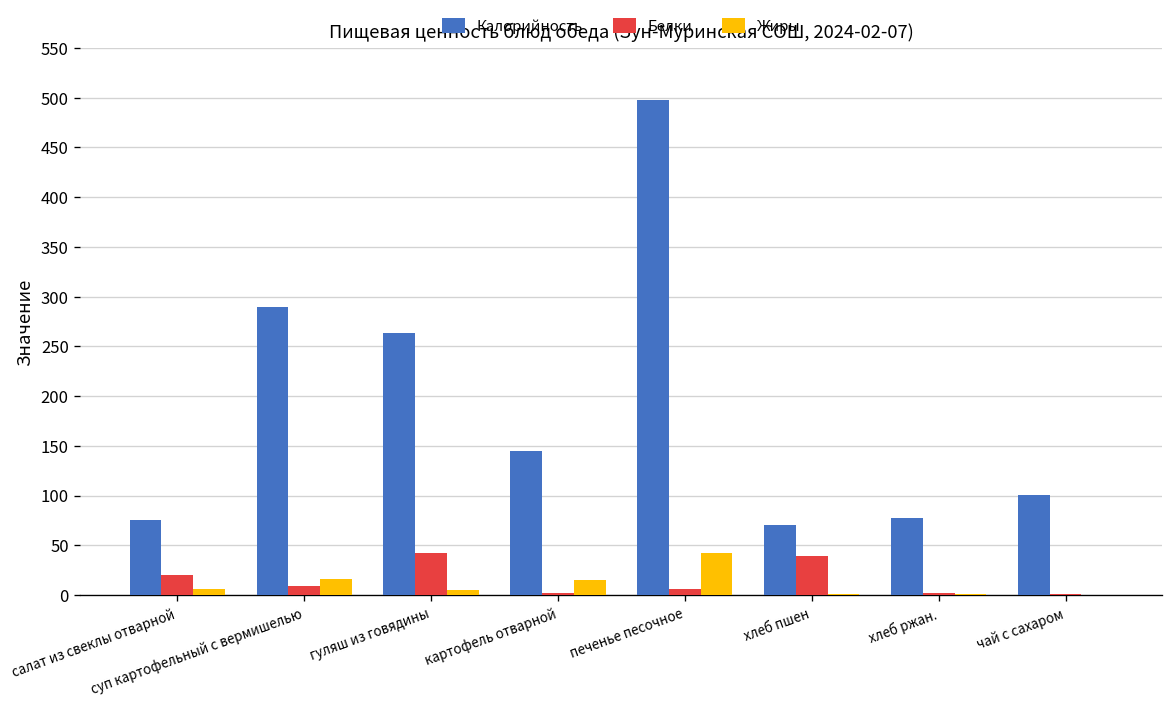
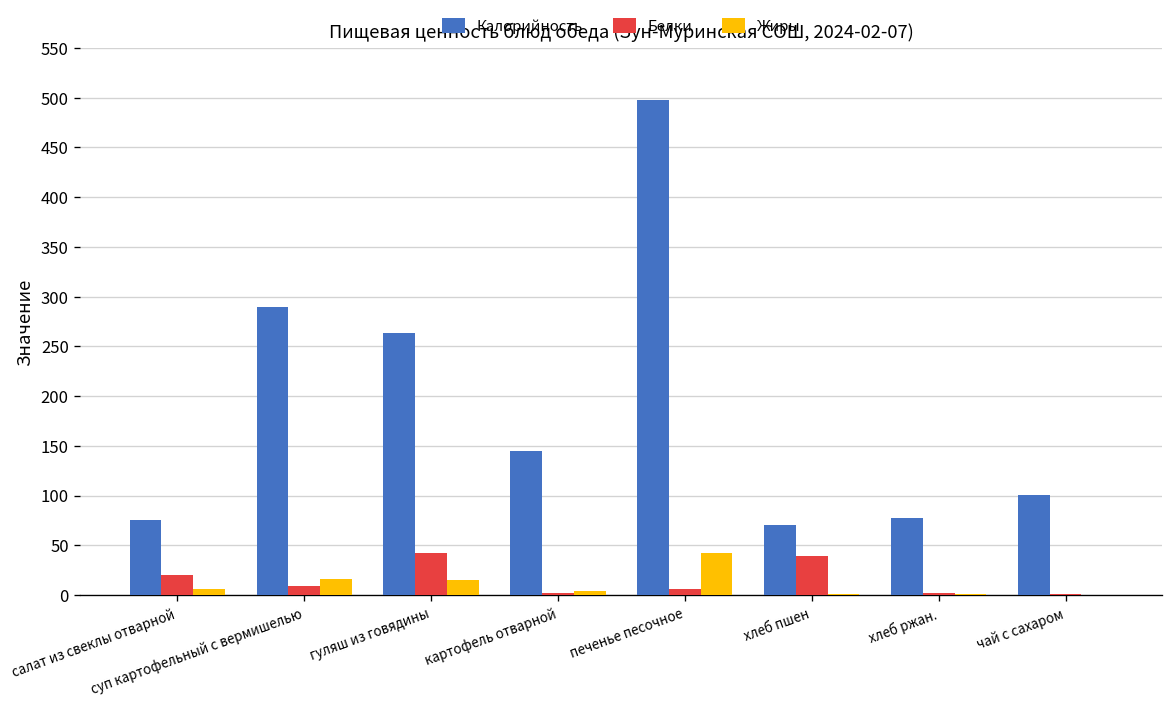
Жиры, гуляш из говядины: 10 -> 20
Жиры, картофель отварной: 20 -> 0
